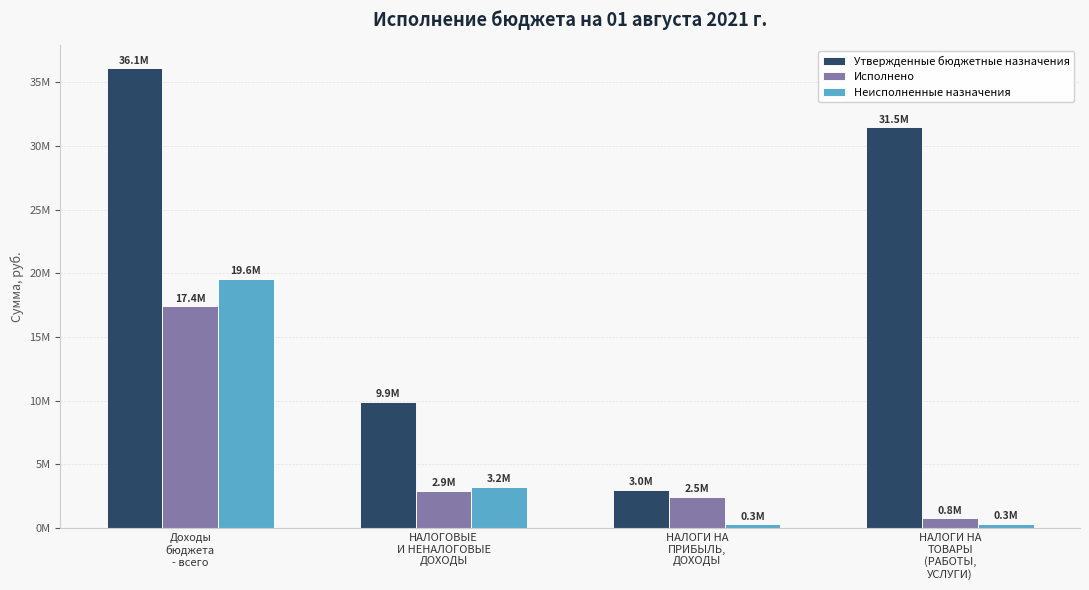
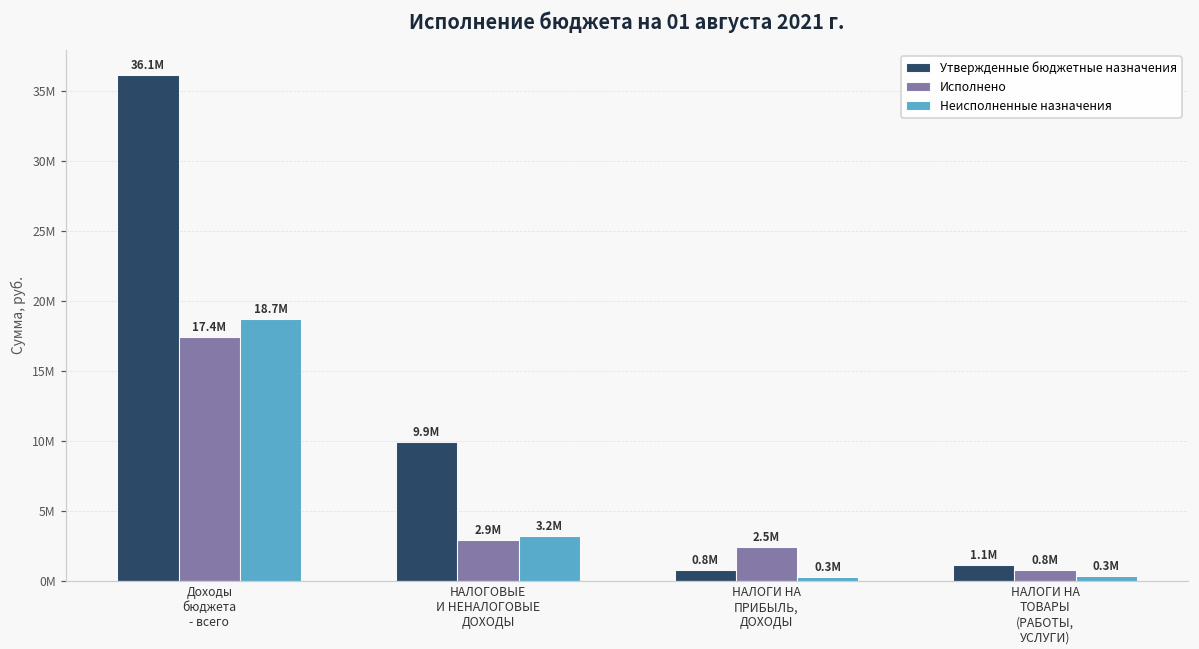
Неисполненные назначения, Доходы бюджета - всего: 19.6M -> 18.7M
Утвержденные бюджетные назначения, НАЛОГИ НА ПРИБЫЛЬ, ДОХОДЫ: 3.0M -> 0.8M
Утвержденные бюджетные назначения, НАЛОГИ НА ТОВАРЫ (РАБОТЫ, УСЛУГИ): 31.5M -> 1.1M
